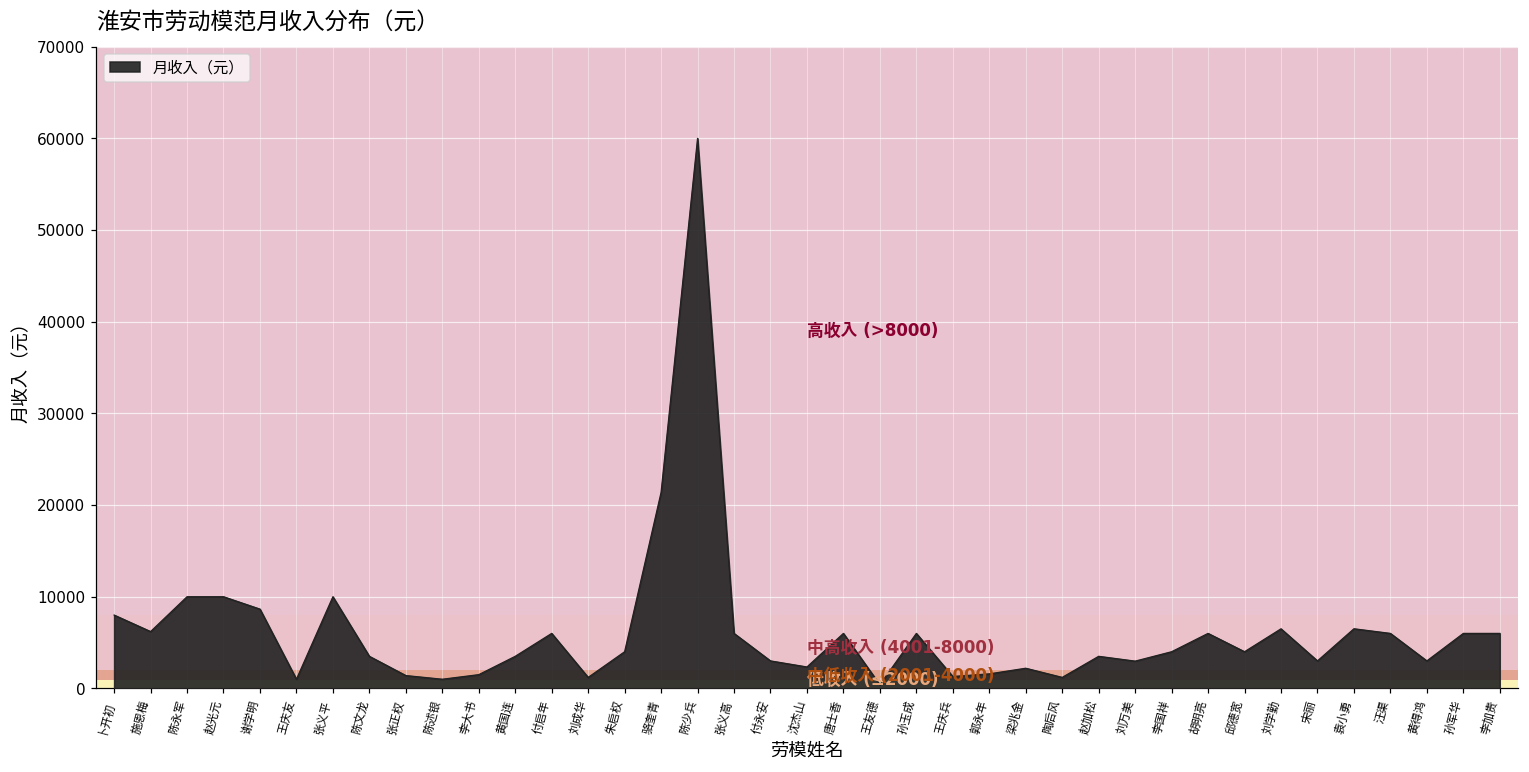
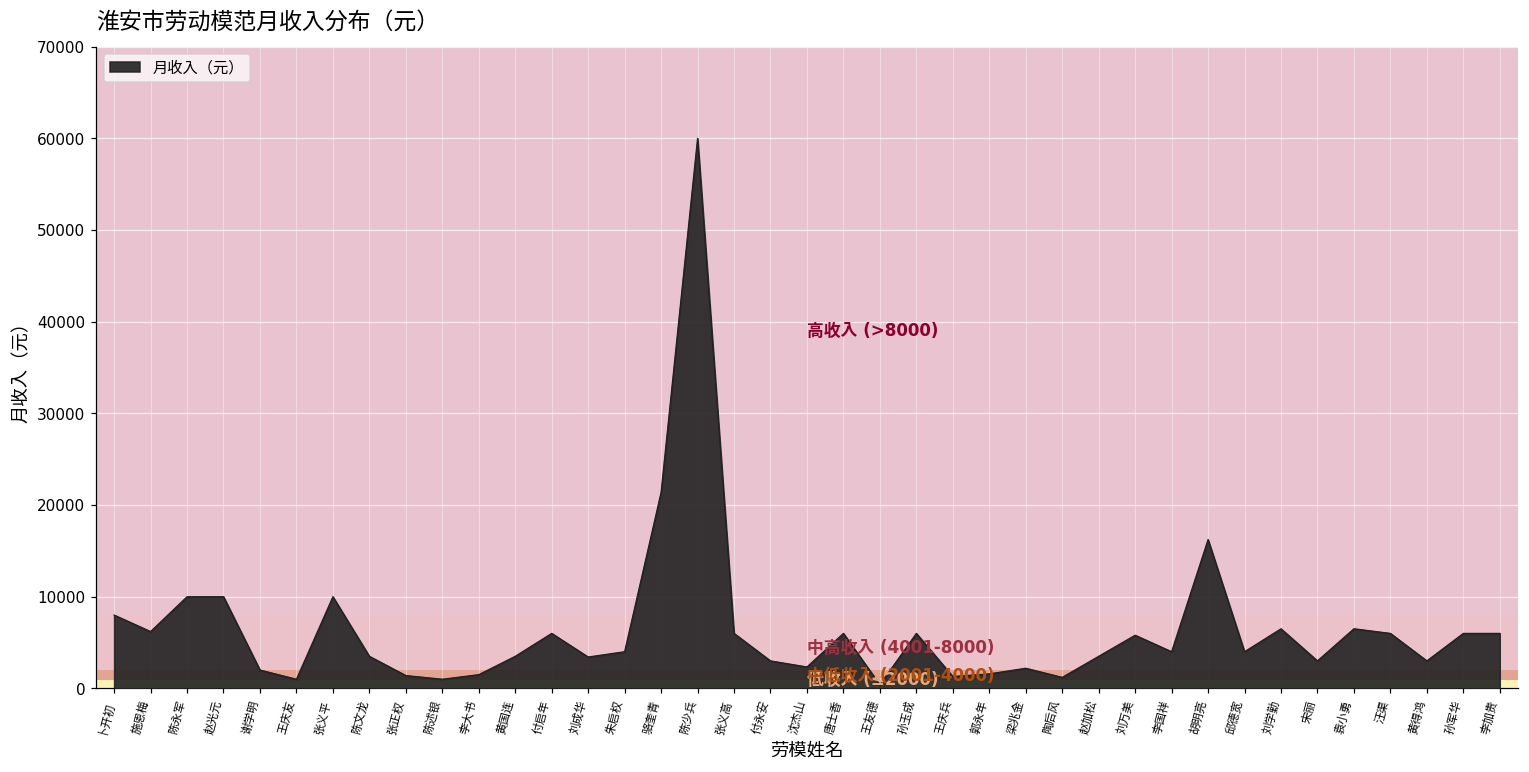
谢学明: 9000 -> 2000
刘成华: 1000 -> 3000
刘万美: 3000 -> 6000
胡明亮: 6000 -> 16000
